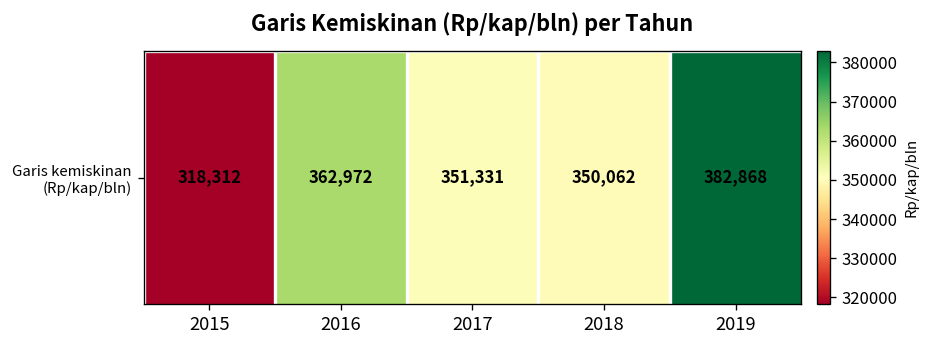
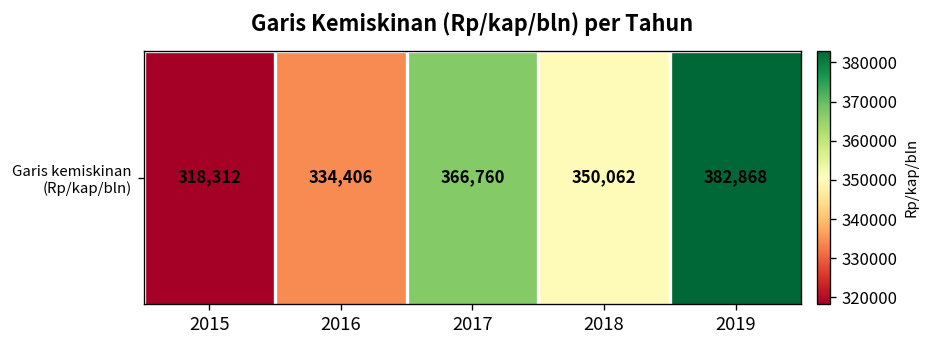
Garis kemiskinan (Rp/kap/bln), 2016: 362,972 -> 334,406
Garis kemiskinan (Rp/kap/bln), 2017: 351,331 -> 366,760
